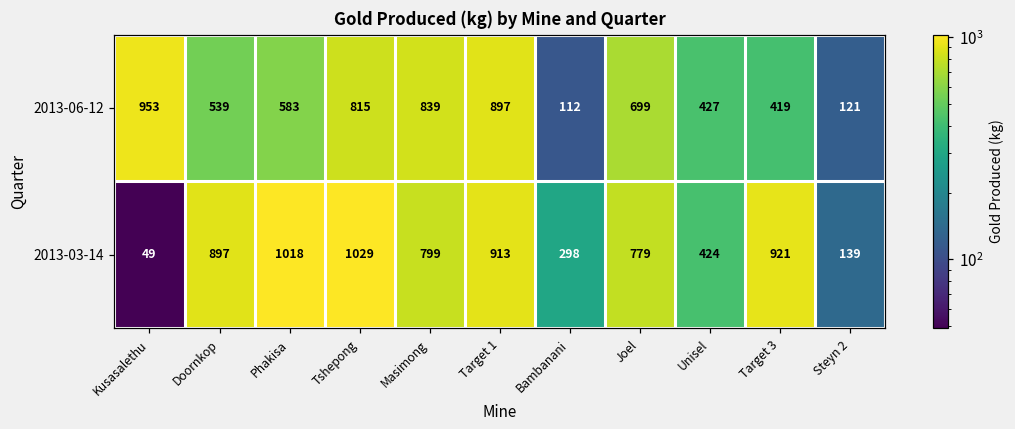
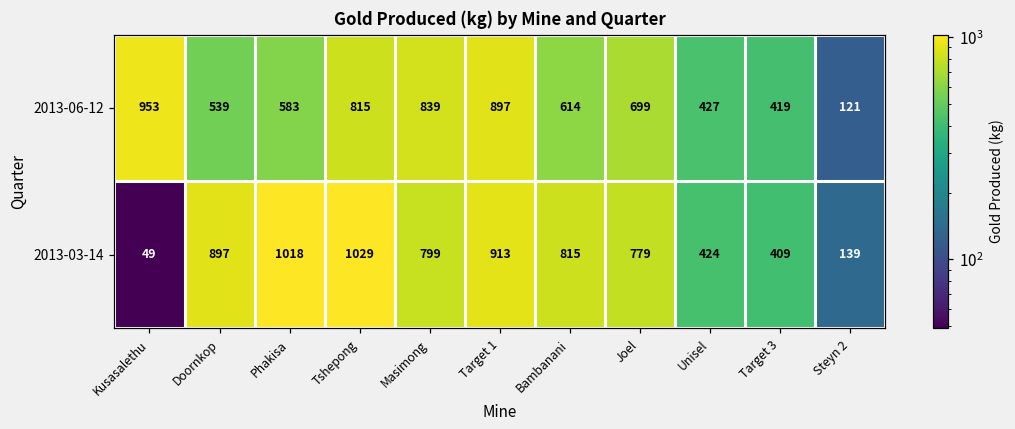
2013-06-12, Bambanani: 112 -> 614
2013-03-14, Bambanani: 298 -> 815
2013-03-14, Target 3: 921 -> 409
